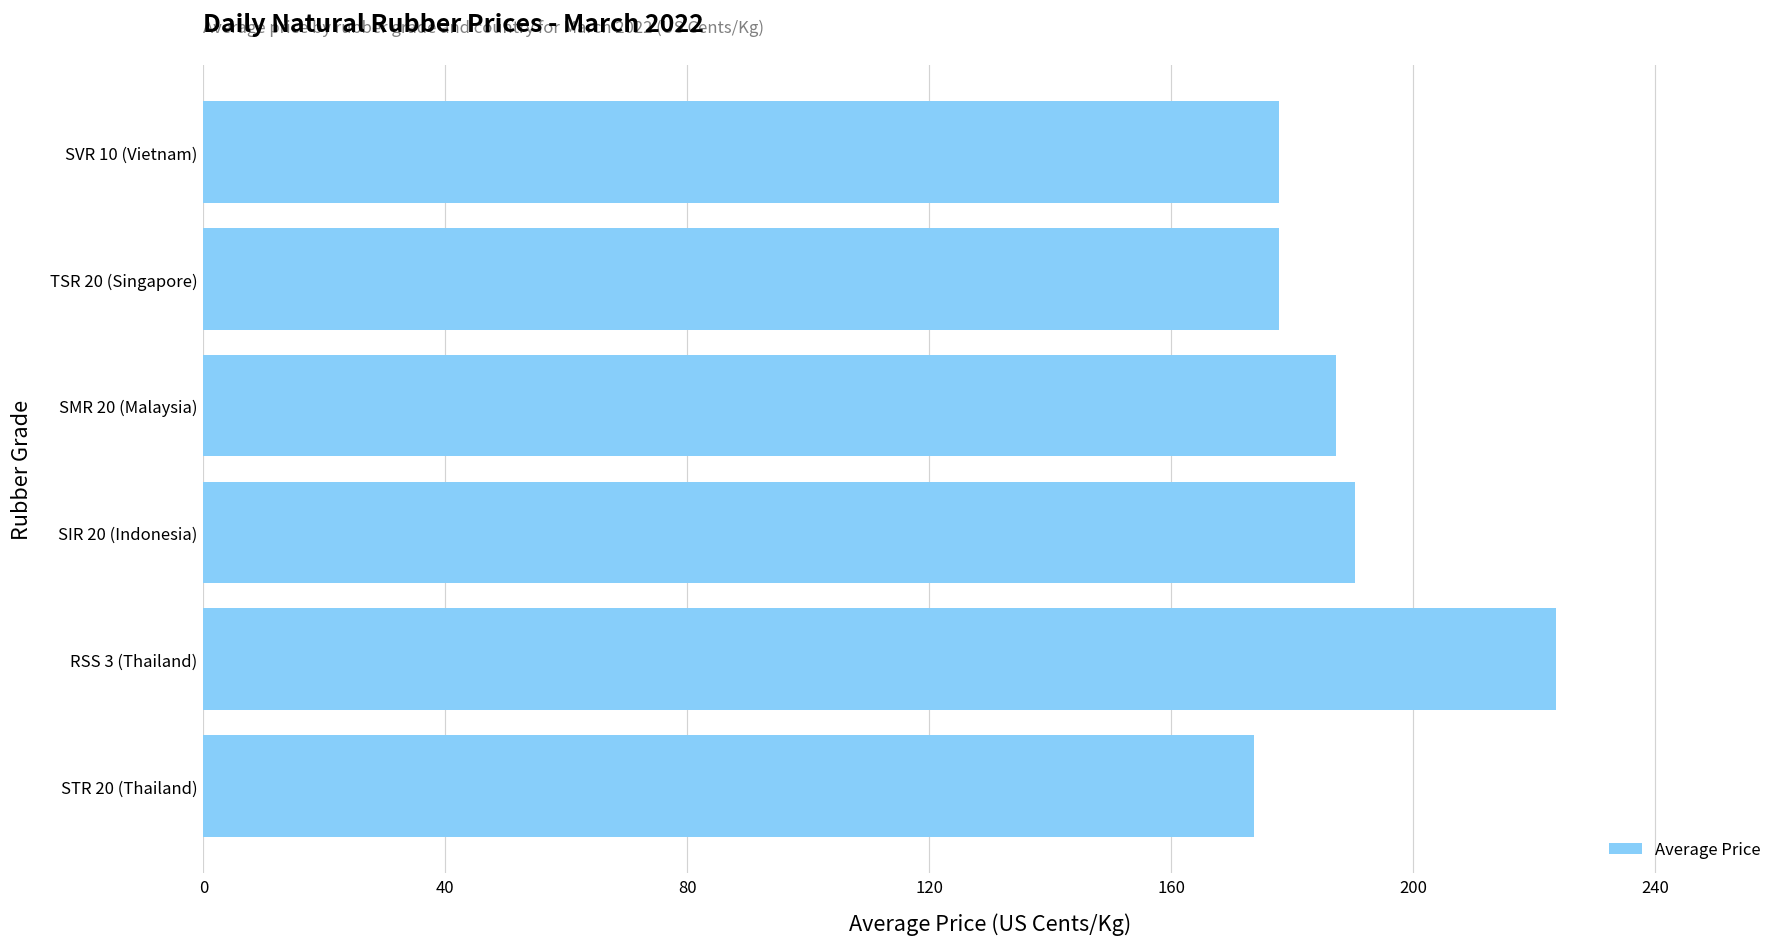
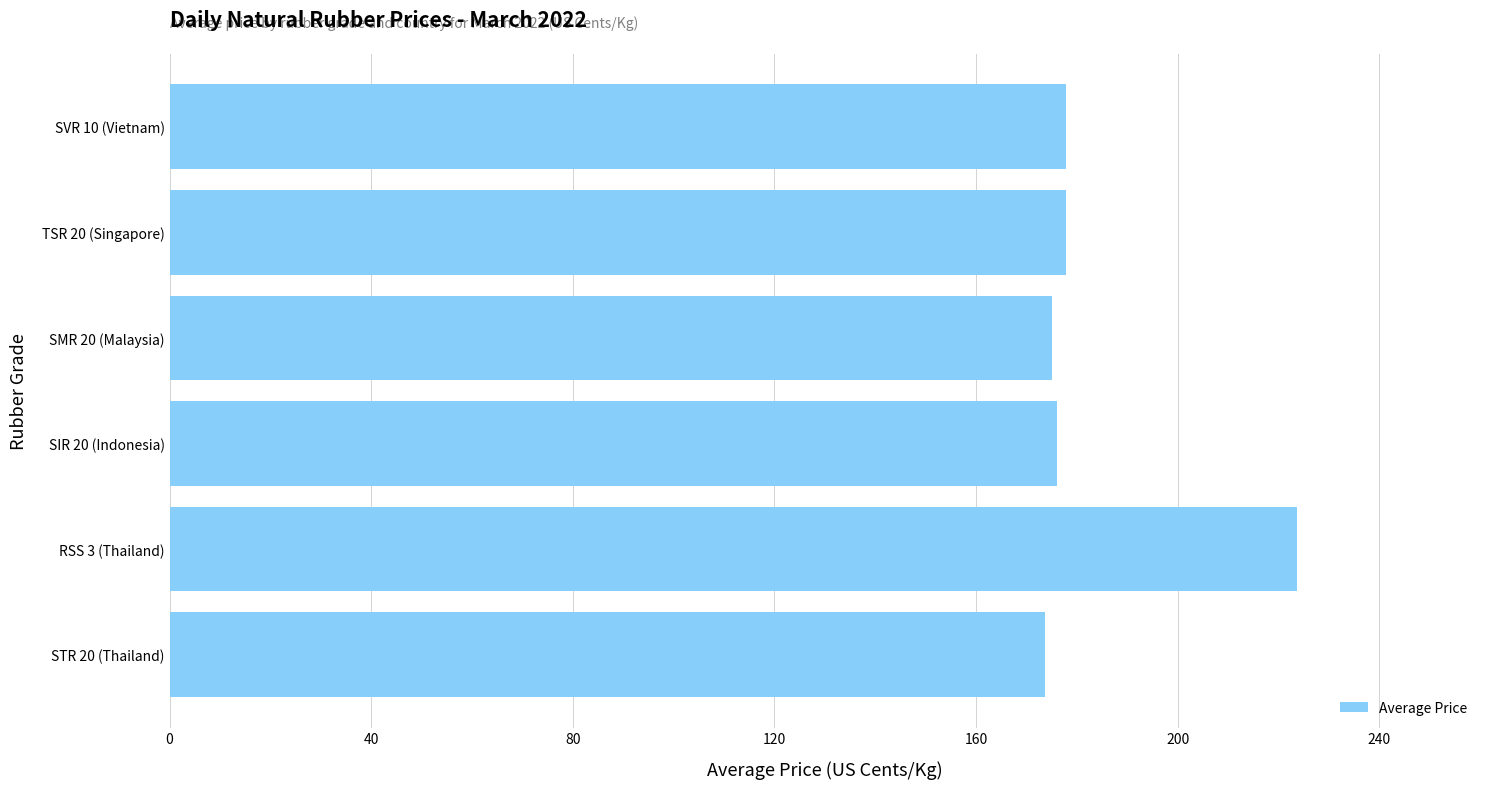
SMR 20 (Malaysia): 187 -> 175
SIR 20 (Indonesia): 190 -> 176
